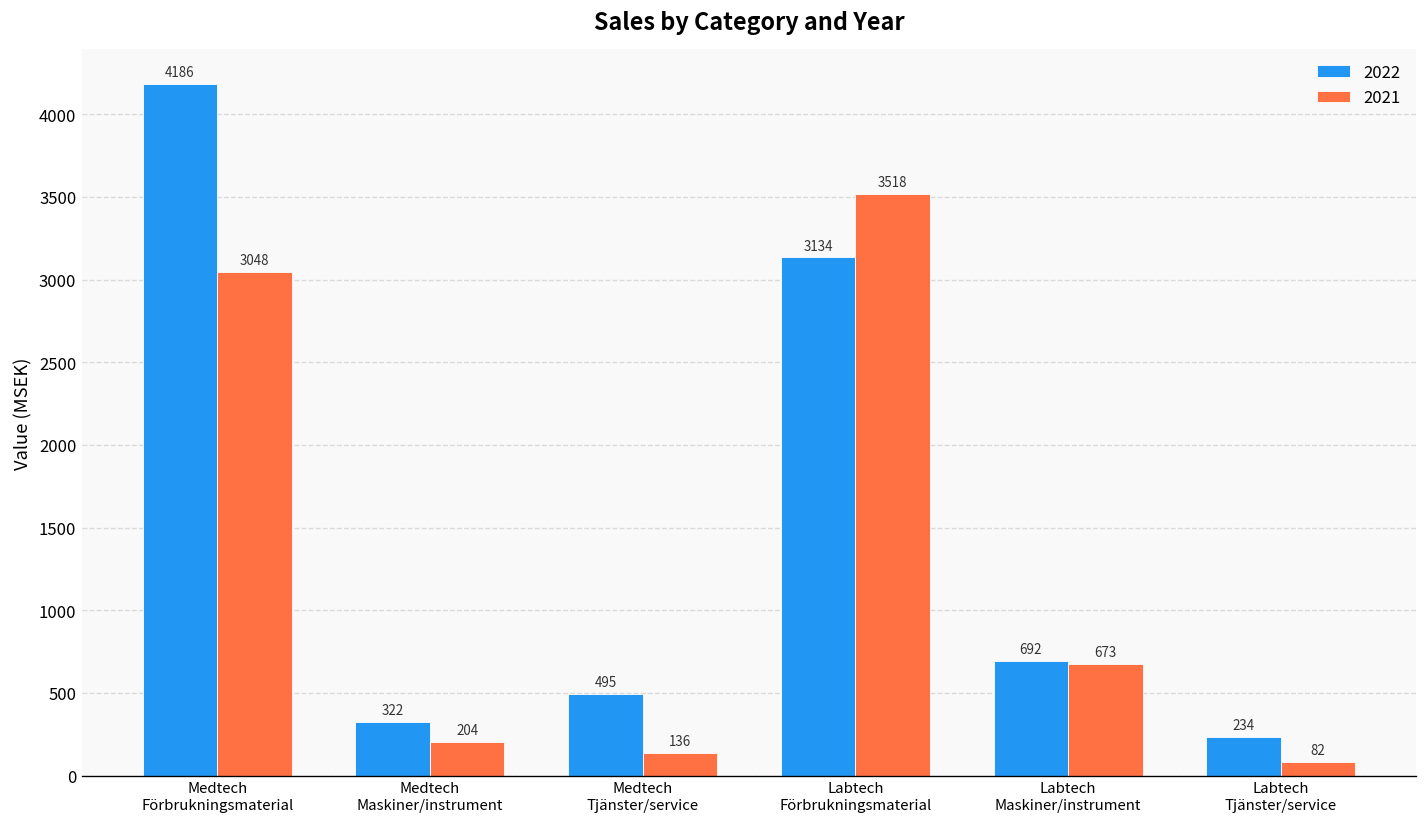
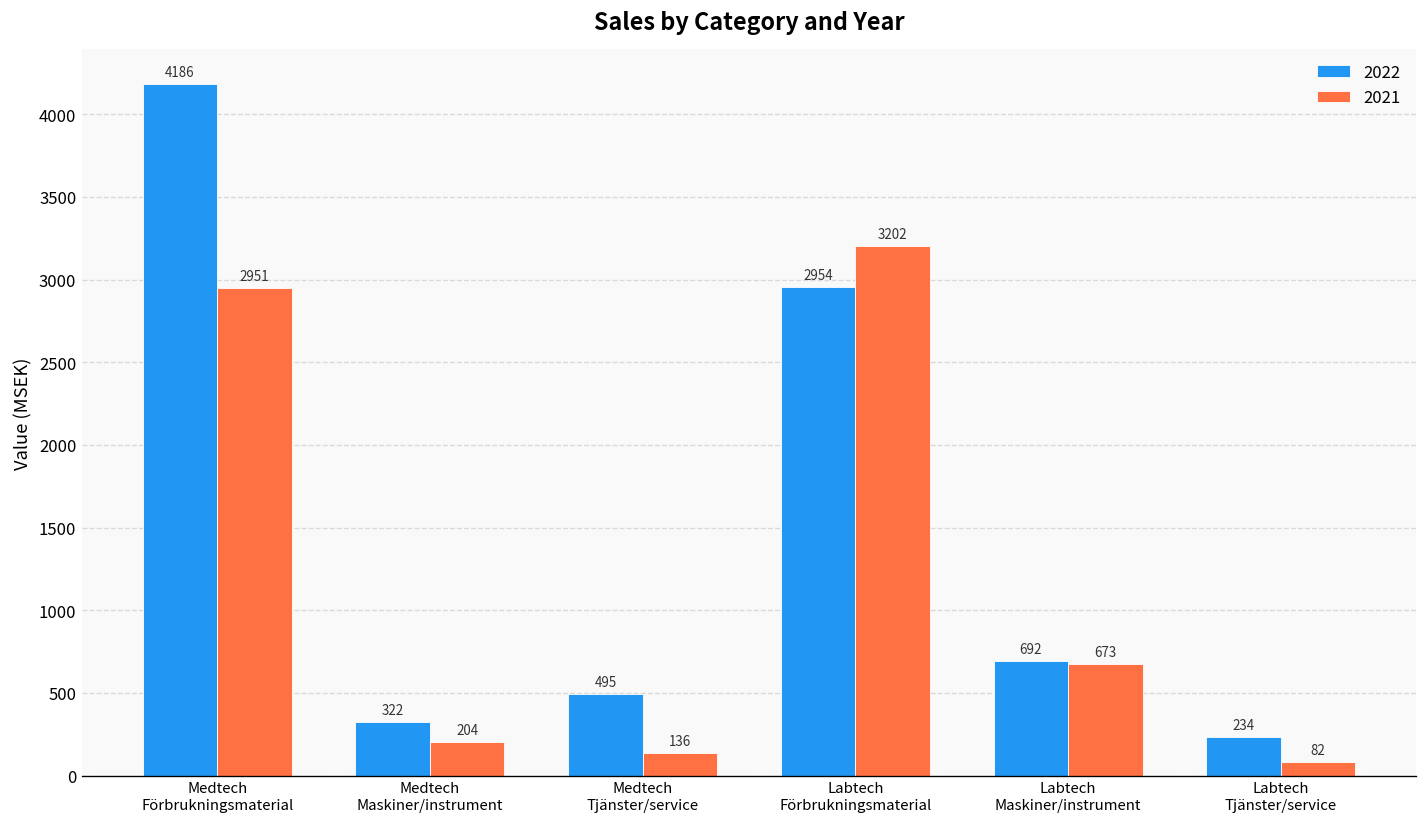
2021, Medtech Förbrukningsmaterial: 3048 -> 2951
2022, Labtech Förbrukningsmaterial: 3134 -> 2954
2021, Labtech Förbrukningsmaterial: 3518 -> 3202
